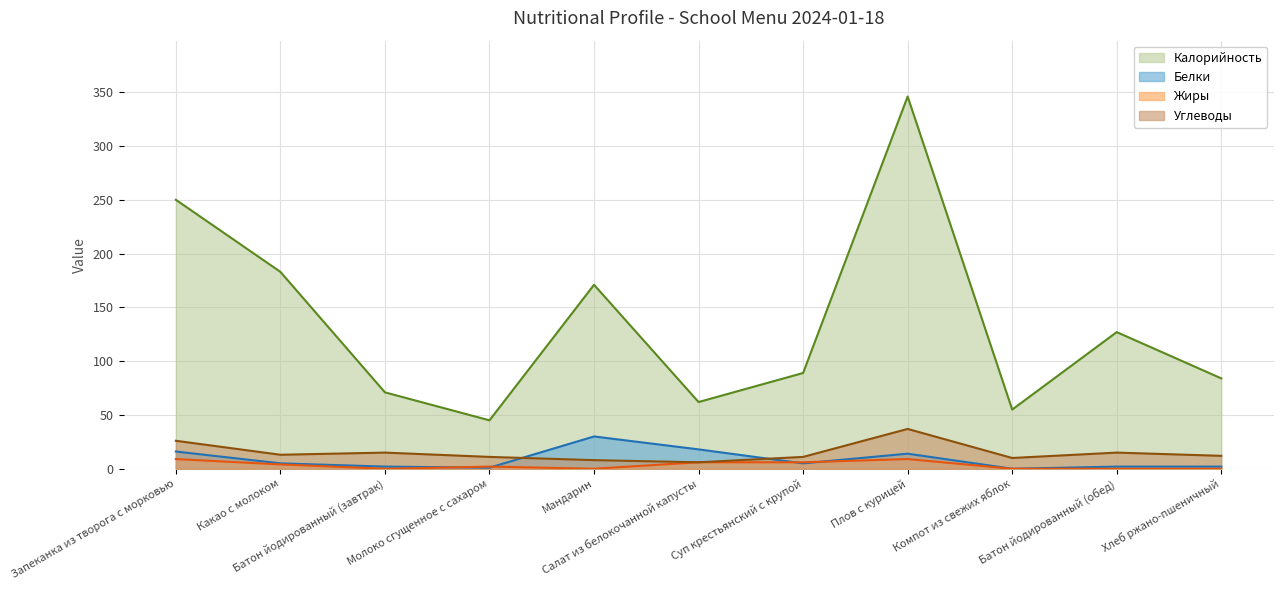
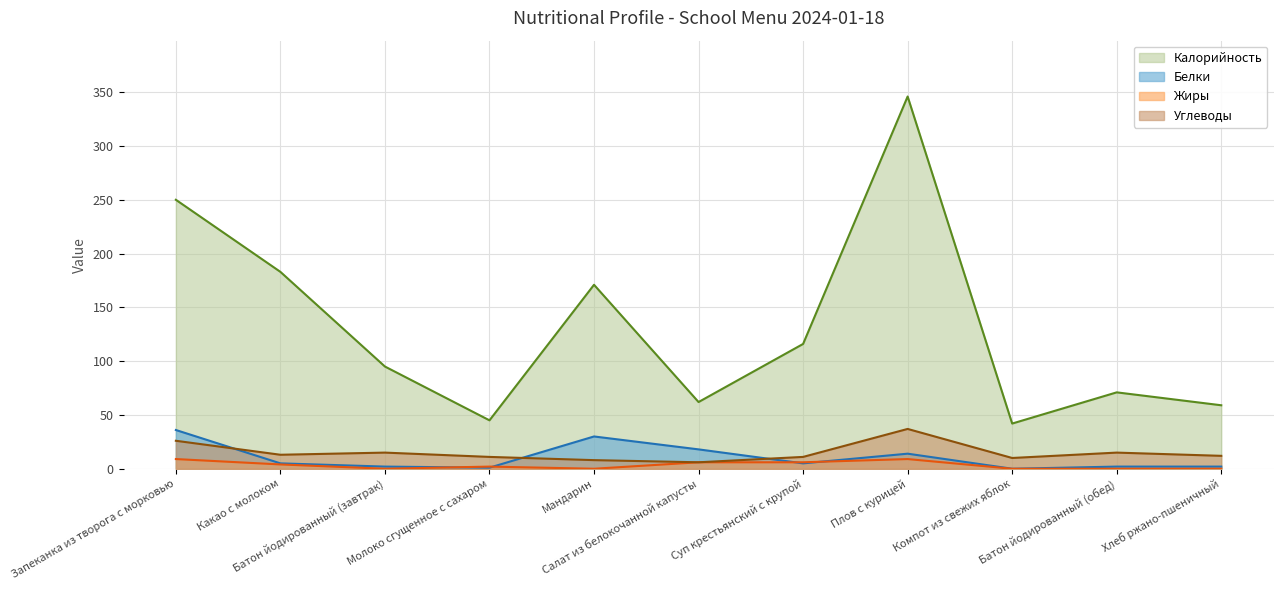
Белки, Запеканка из творога с морковью: 16 -> 36
Калорийность, Батон йодированный (завтрак): 71 -> 95
Калорийность, Суп крестьянский с крупой: 89 -> 116
Калорийность, Компот из свежих яблок: 55 -> 42
Калорийность, Батон йодированный (обед): 127 -> 71
Калорийность, Хлеб ржано-пшеничный: 84 -> 59
